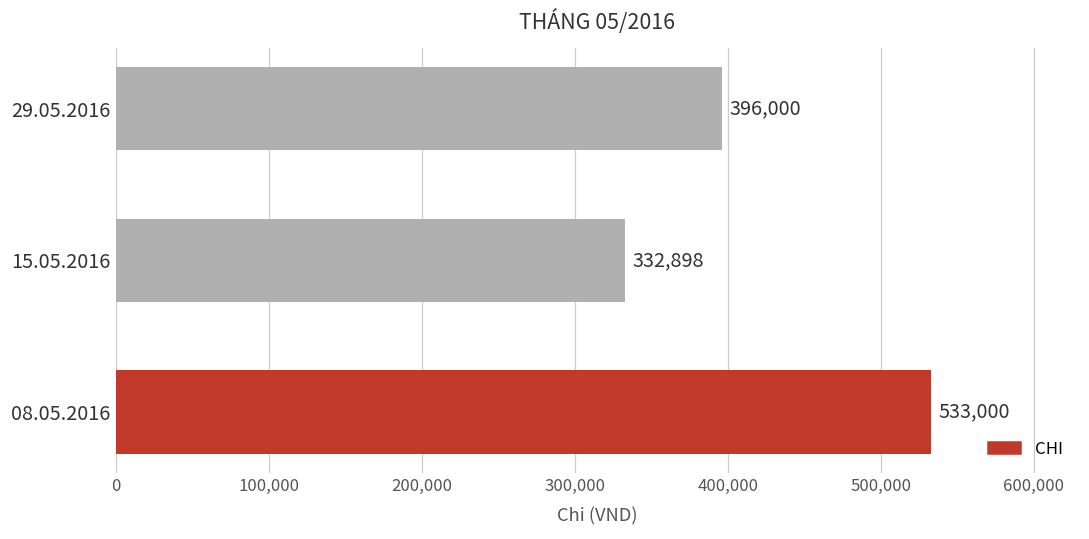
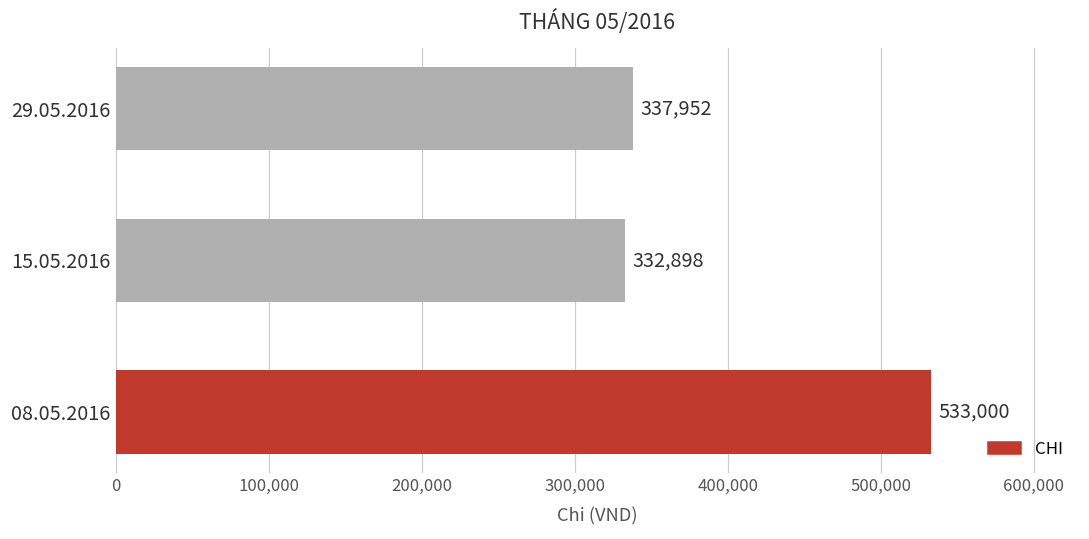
29.05.2016: 396,000 -> 337,952
